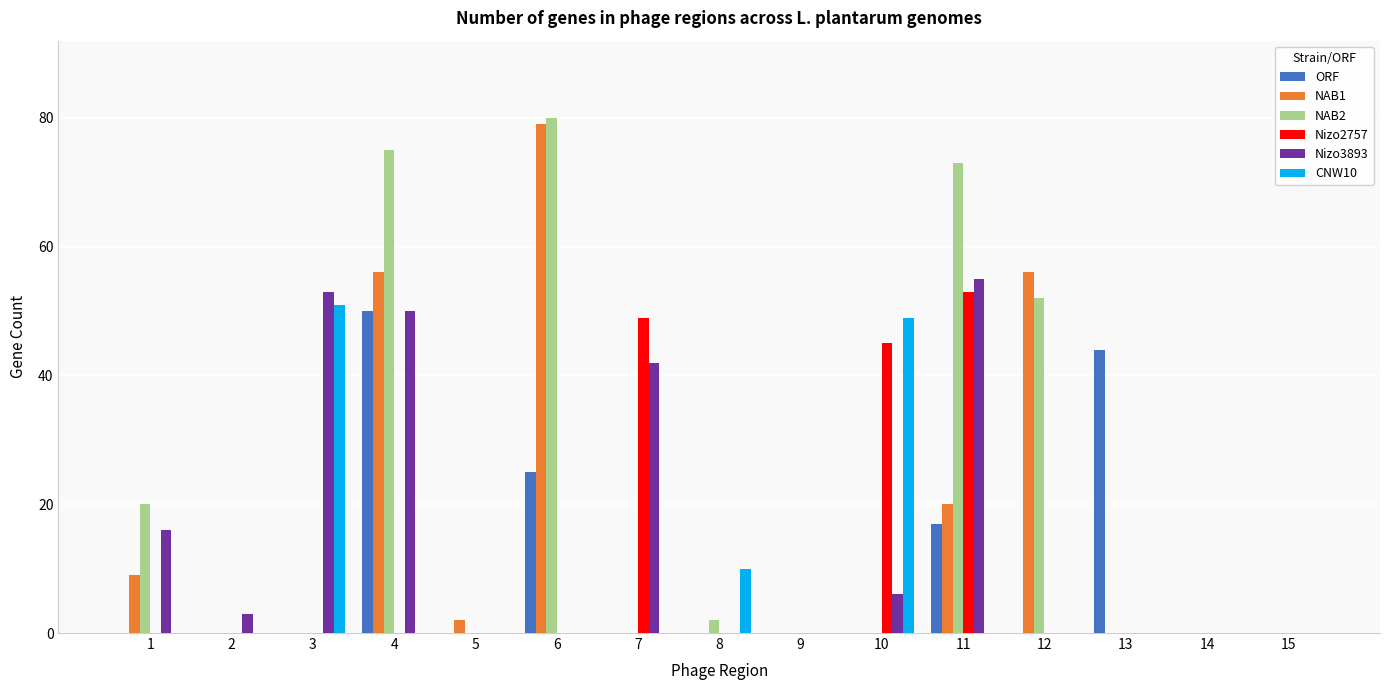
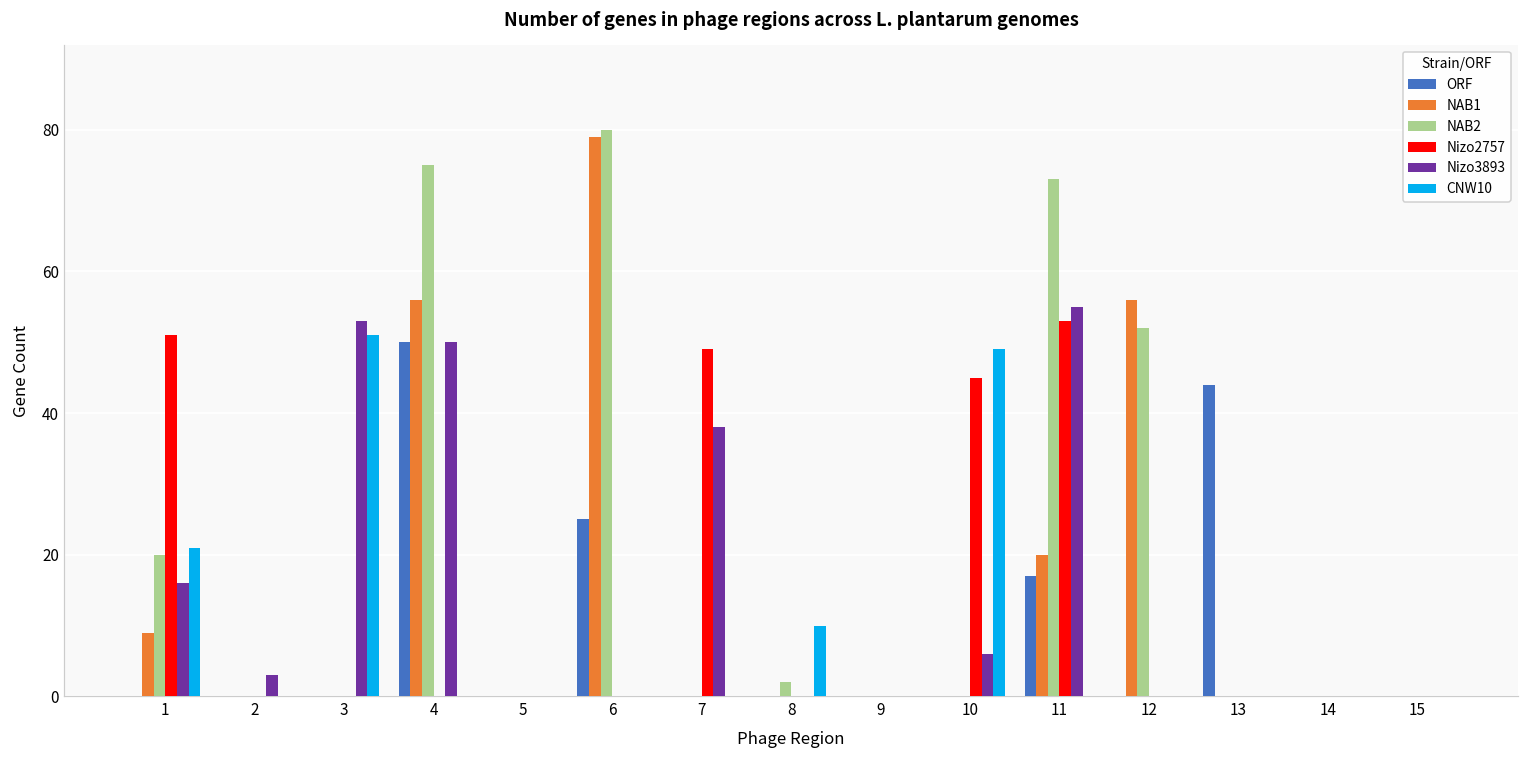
Nizo2757, 1: 0 -> 51
CNW10, 1: 0 -> 21
NAB1, 5: 2 -> 0
Nizo3893, 7: 42 -> 38
